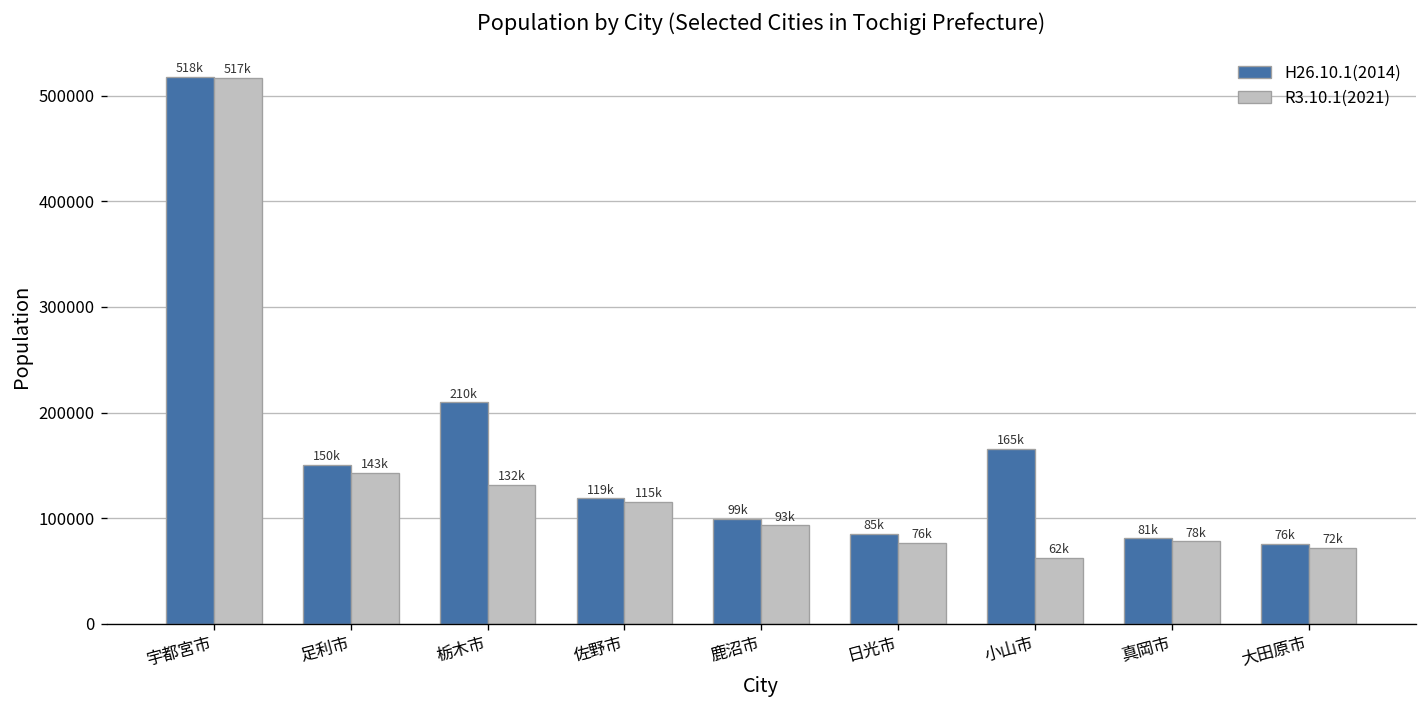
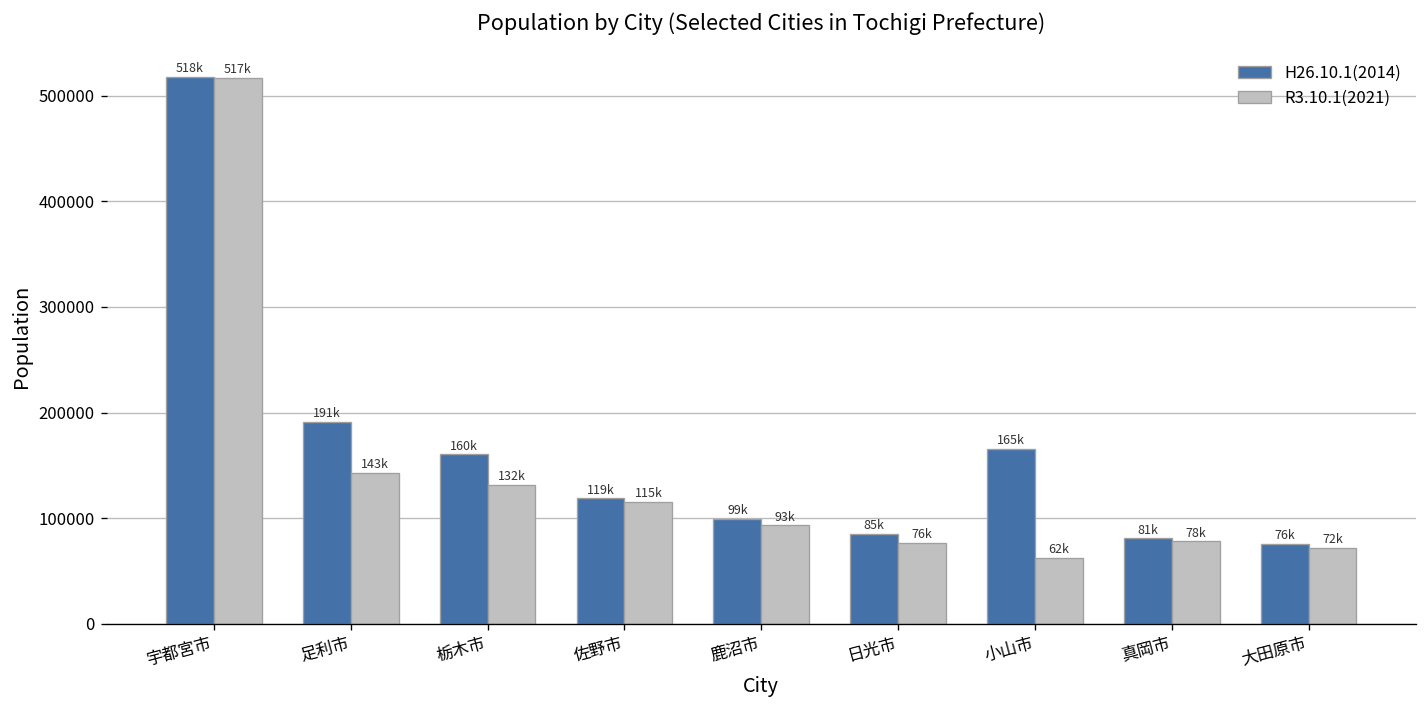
H26.10.1(2014), 足利市: 150k -> 191k
H26.10.1(2014), 栃木市: 210k -> 160k
